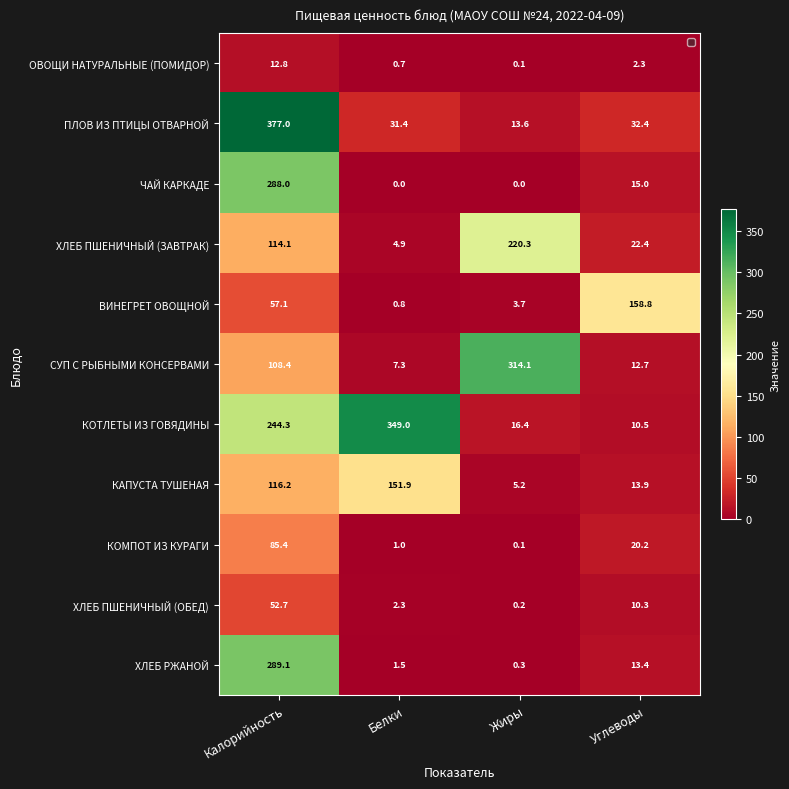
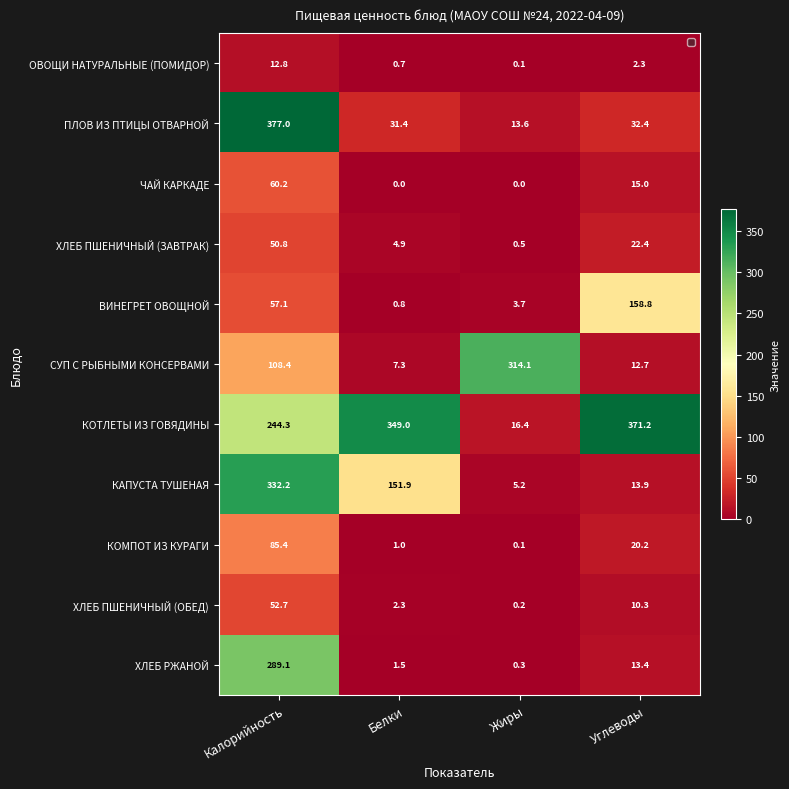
ЧАЙ КАРКАДЕ, Калорийность: 288.0 -> 60.2
ХЛЕБ ПШЕНИЧНЫЙ (ЗАВТРАК), Калорийность: 114.1 -> 50.8
ХЛЕБ ПШЕНИЧНЫЙ (ЗАВТРАК), Жиры: 220.3 -> 0.5
КОТЛЕТЫ ИЗ ГОВЯДИНЫ, Углеводы: 10.5 -> 371.2
КАПУСТА ТУШЕНАЯ, Калорийность: 116.2 -> 332.2
